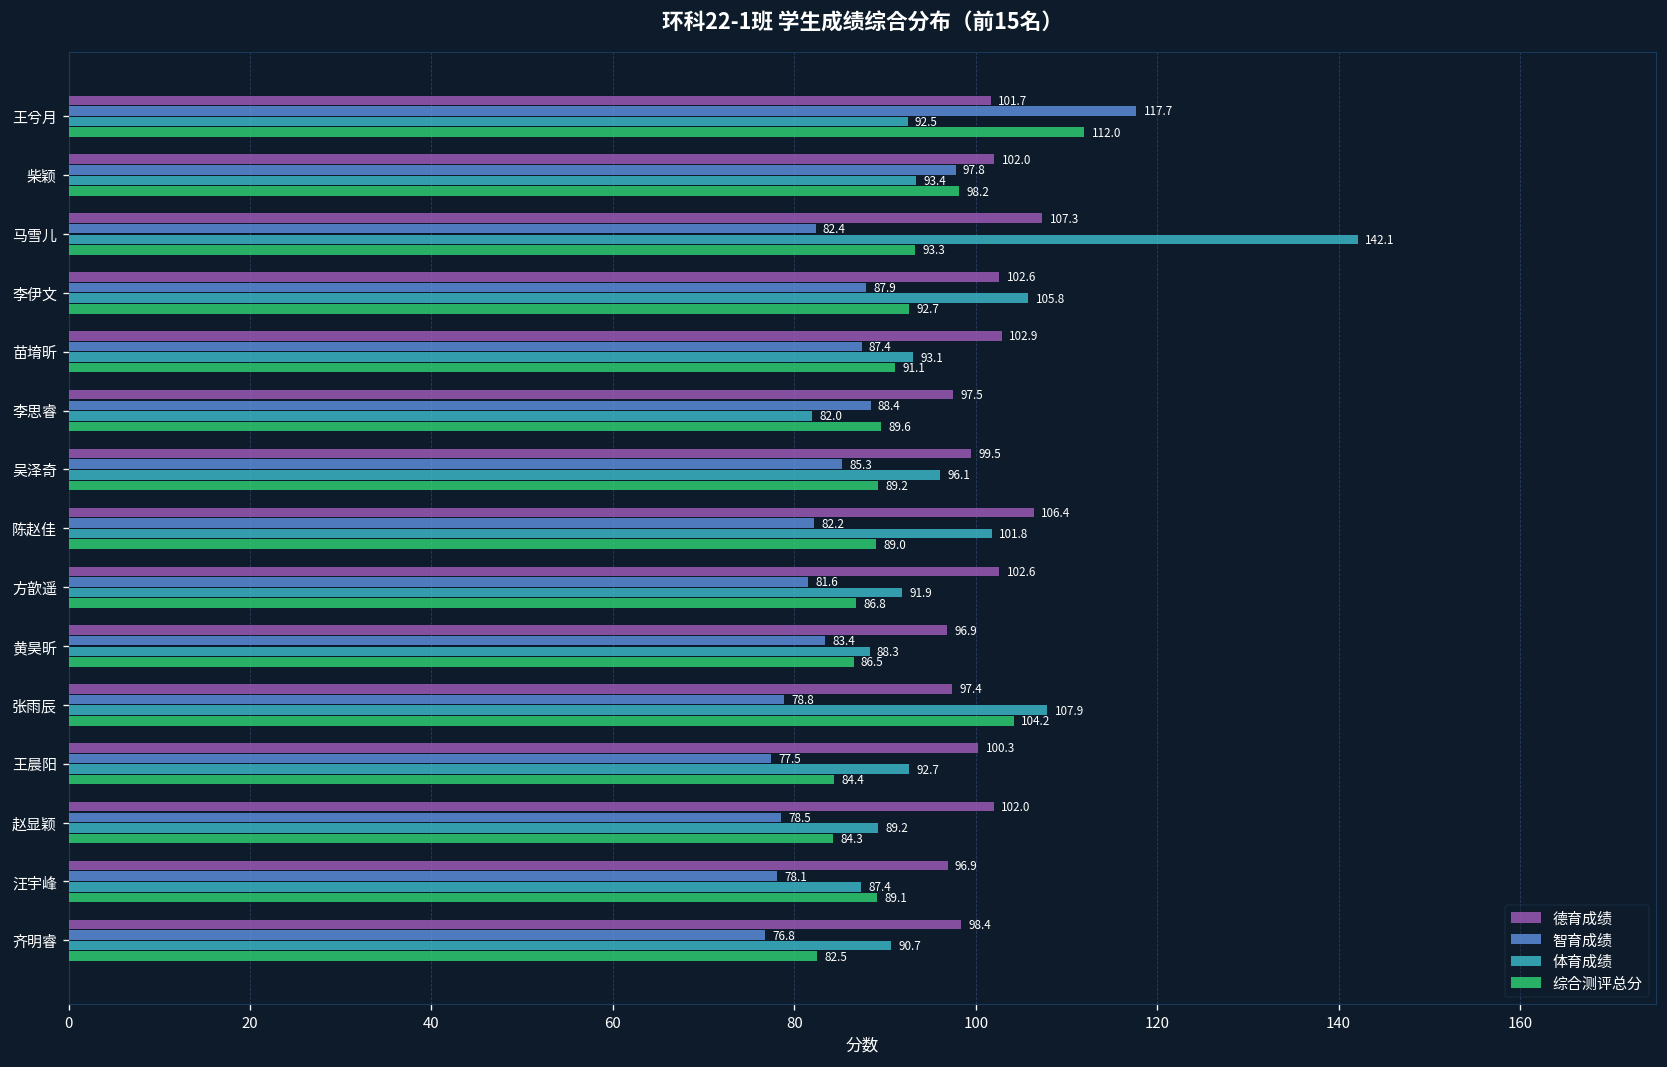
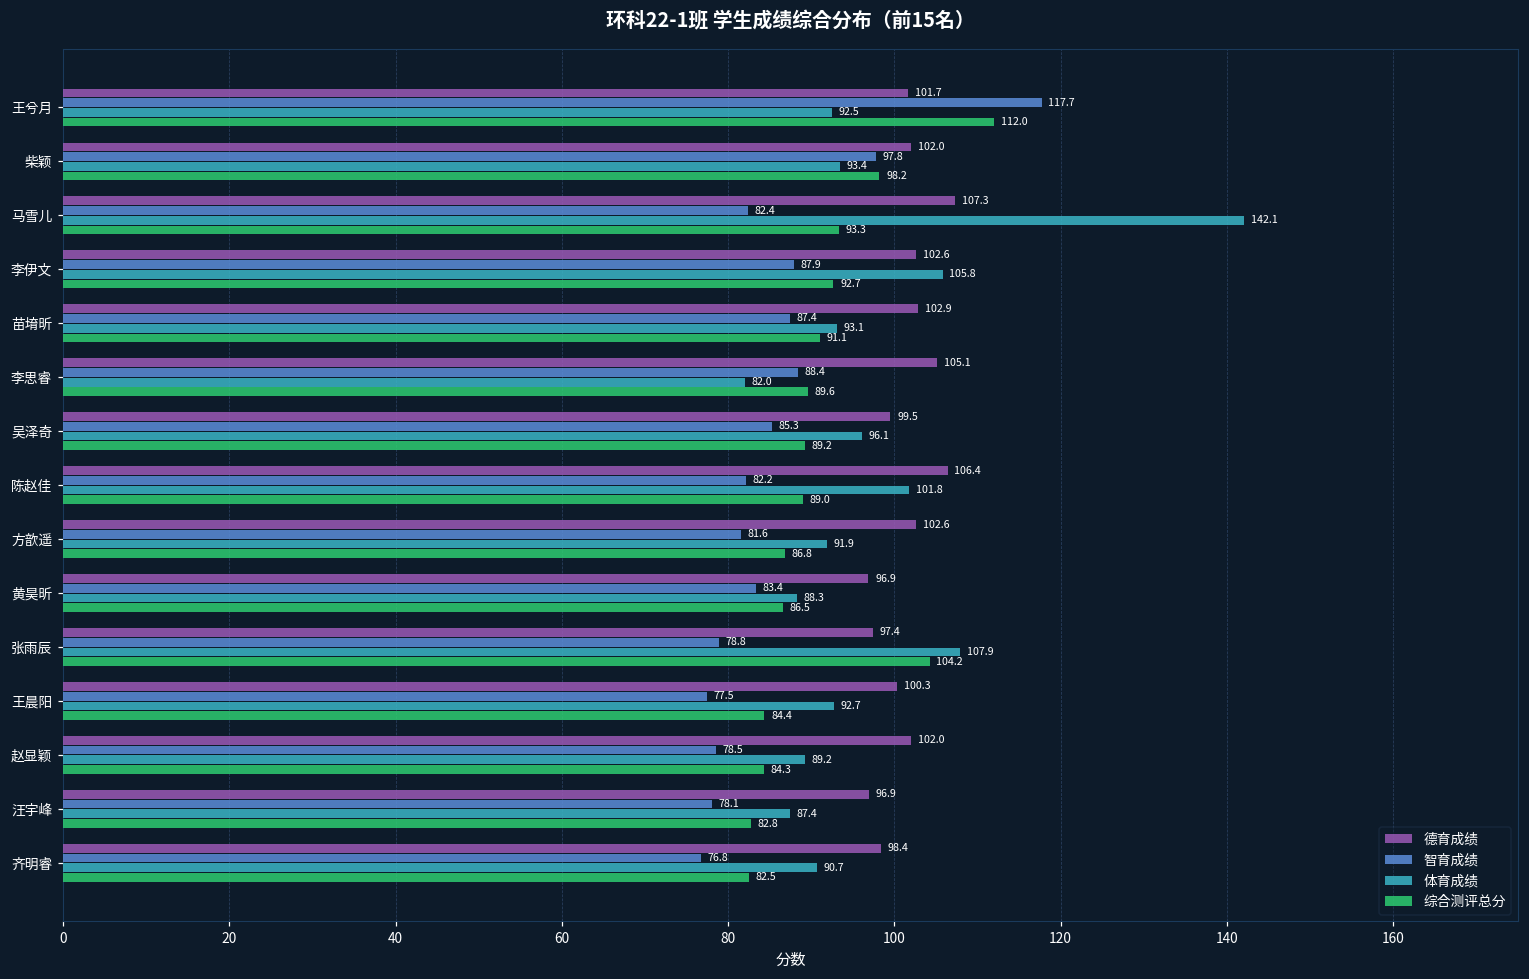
德育成绩, 李思睿: 97.5 -> 105.1
综合测评总分, 汪宇峰: 89.1 -> 82.8
